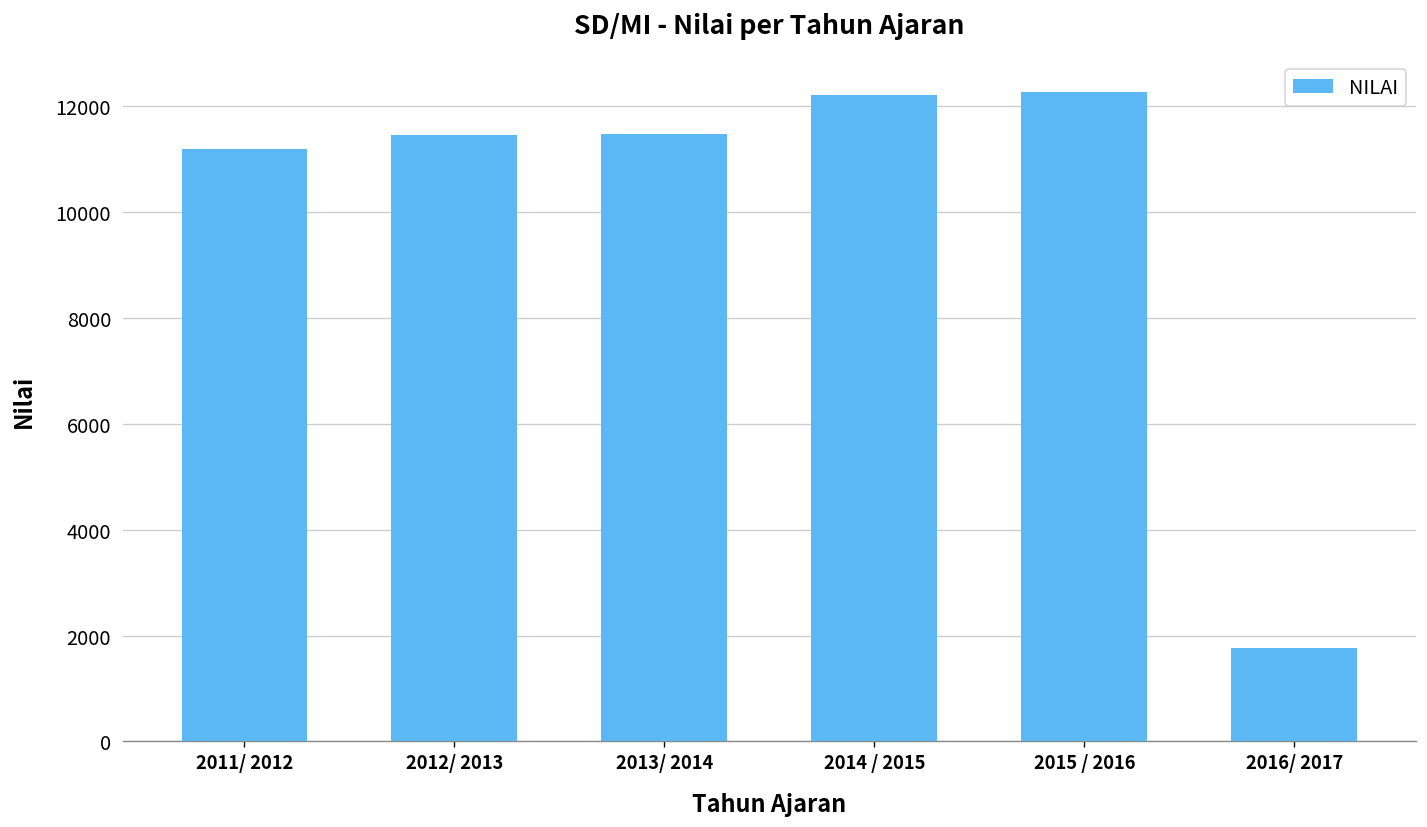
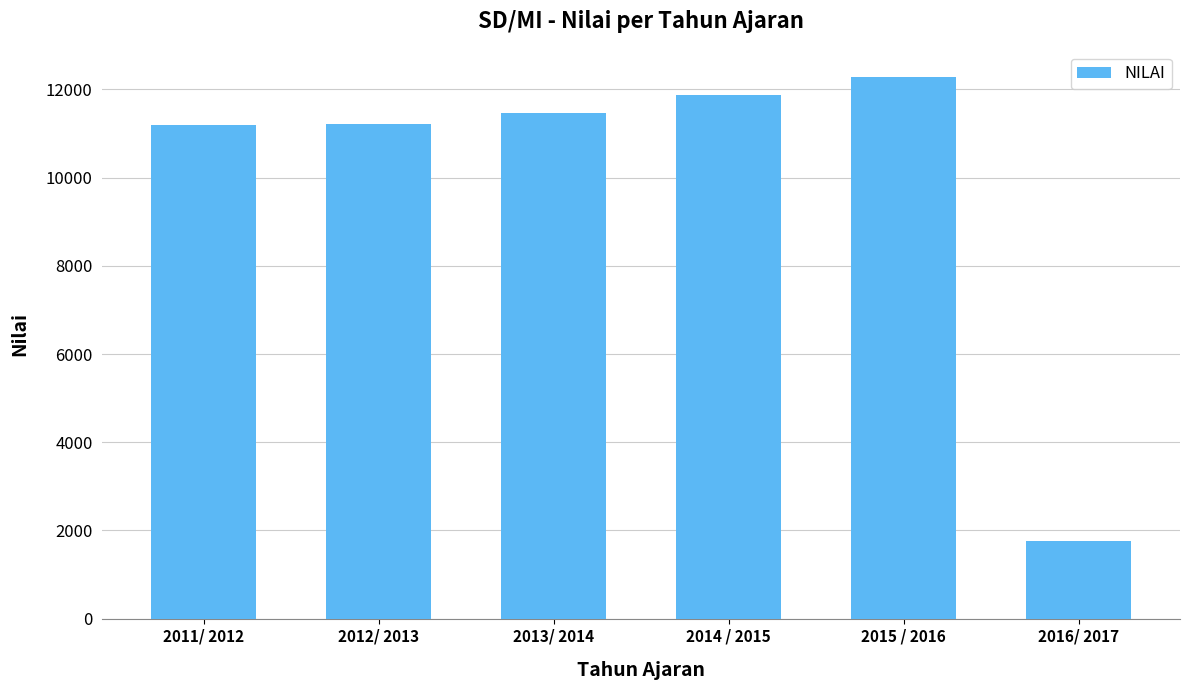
2012/ 2013: 11500 -> 11200
2014 / 2015: 12200 -> 11900
